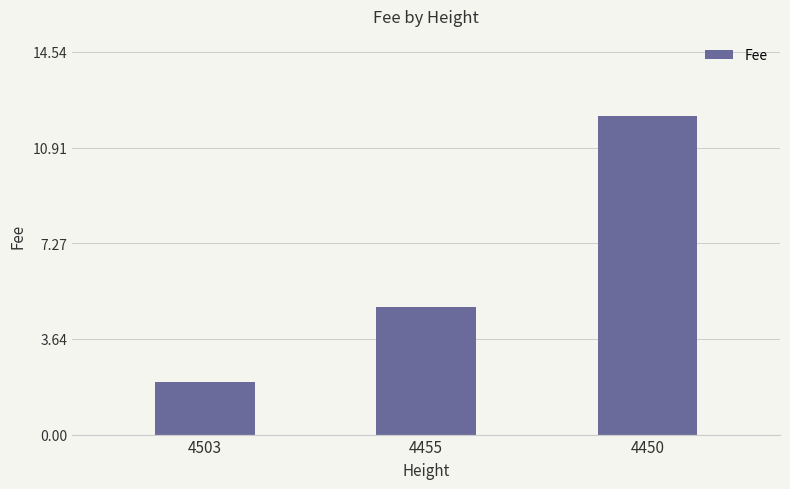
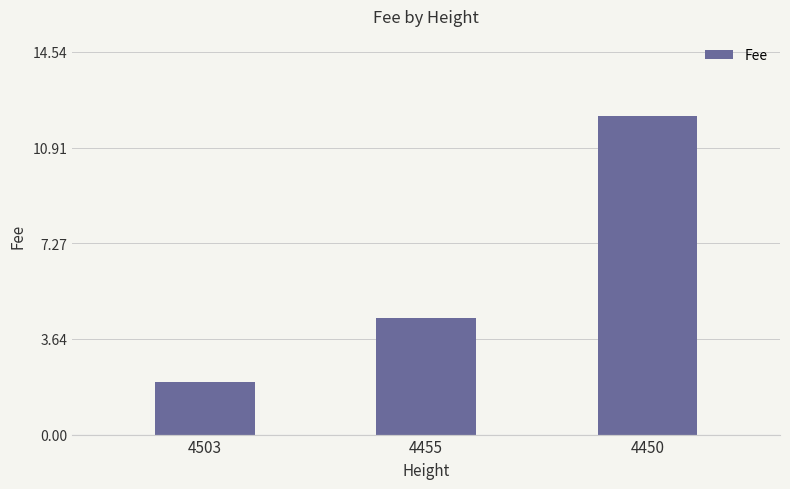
4455: 4.8 -> 4.4
